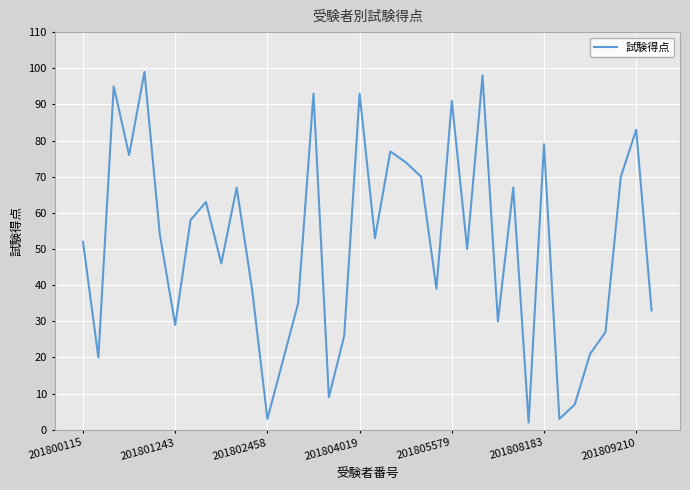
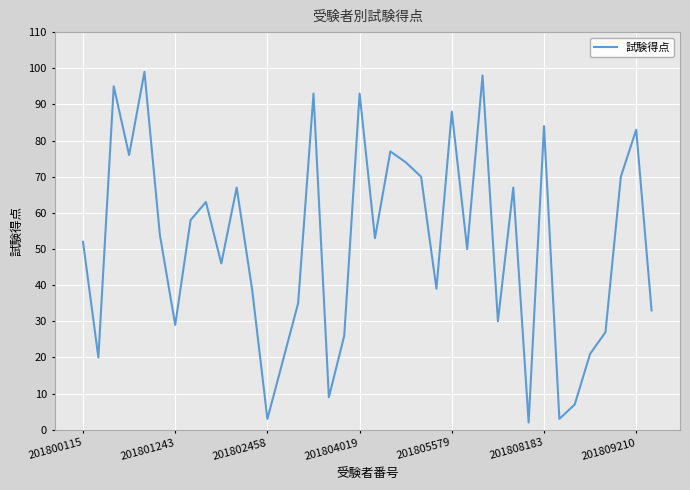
201805579: 91 -> 88
201808183: 79 -> 84
